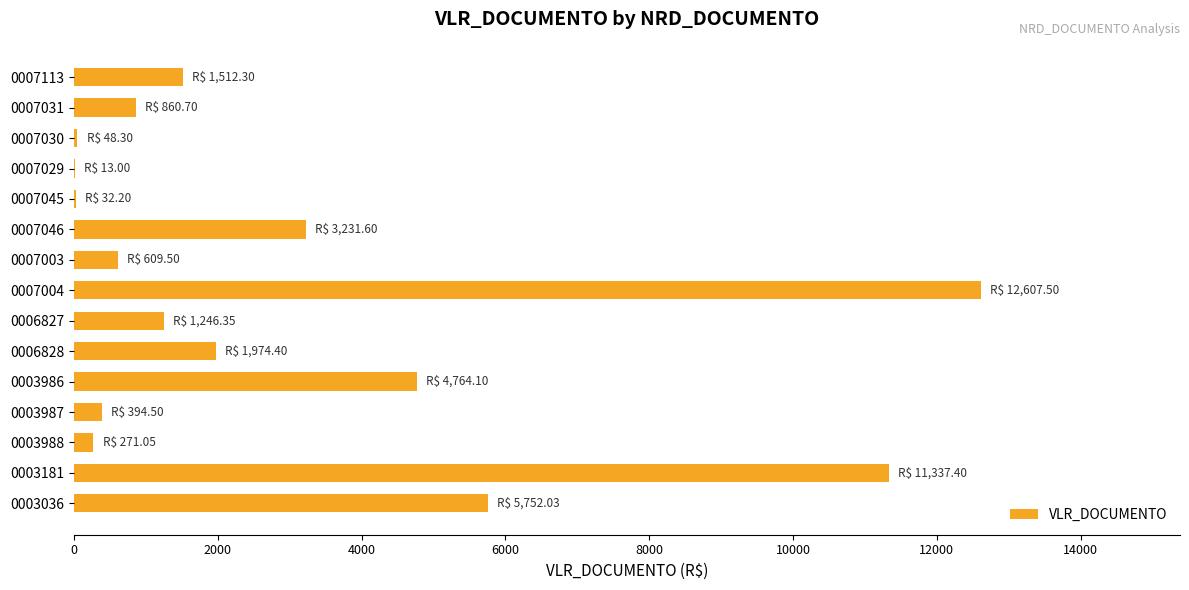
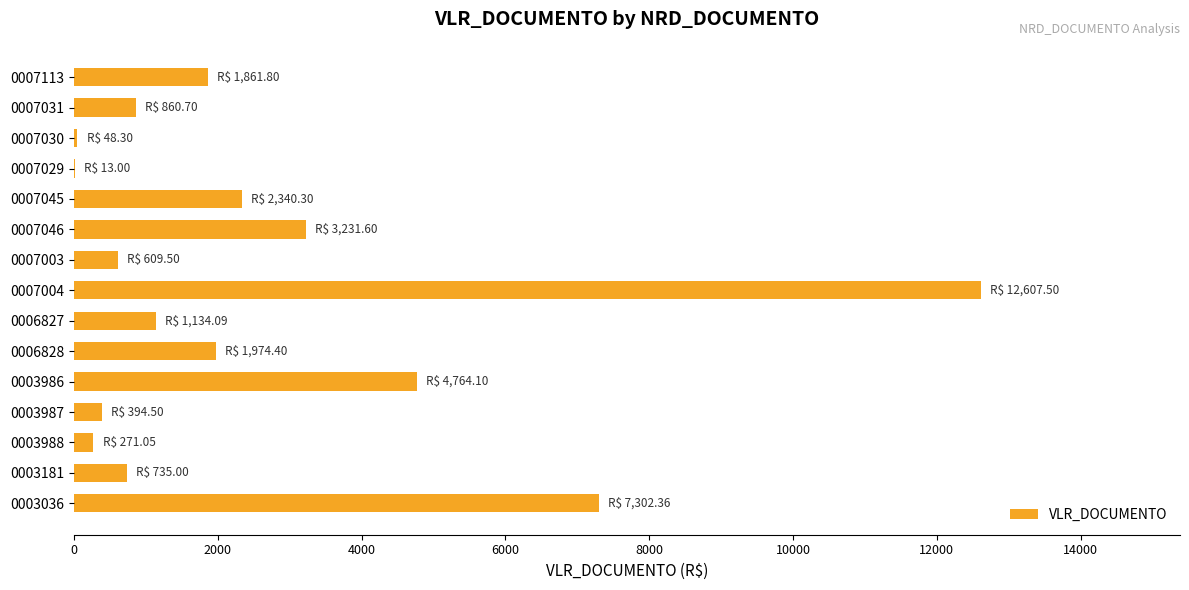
0007113: 1,512.30 -> 1,861.80
0007045: 32.20 -> 2,340.30
0006827: 1,246.35 -> 1,134.09
0003181: 11,337.40 -> 735.00
0003036: 5,752.03 -> 7,302.36
